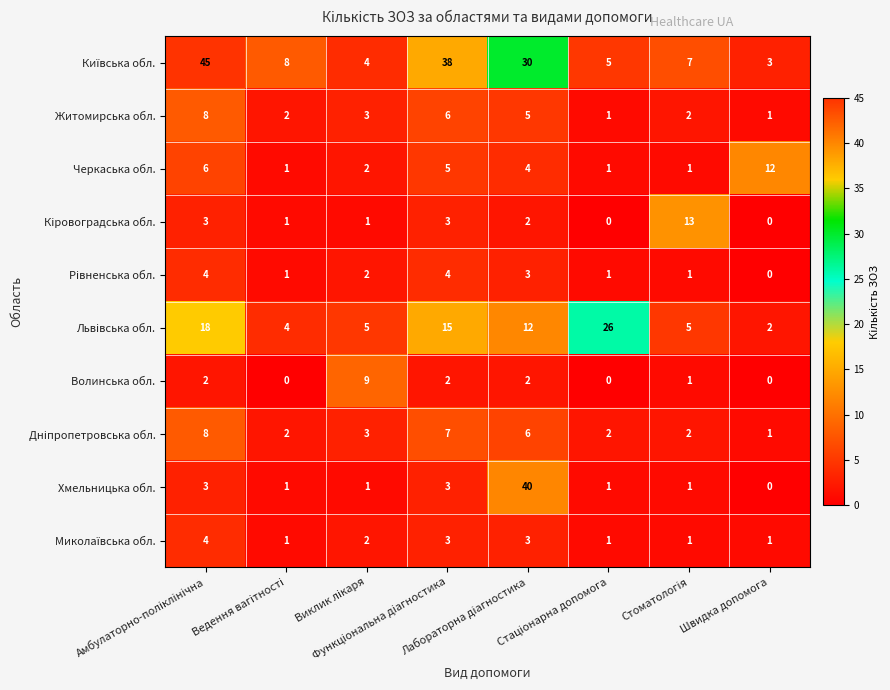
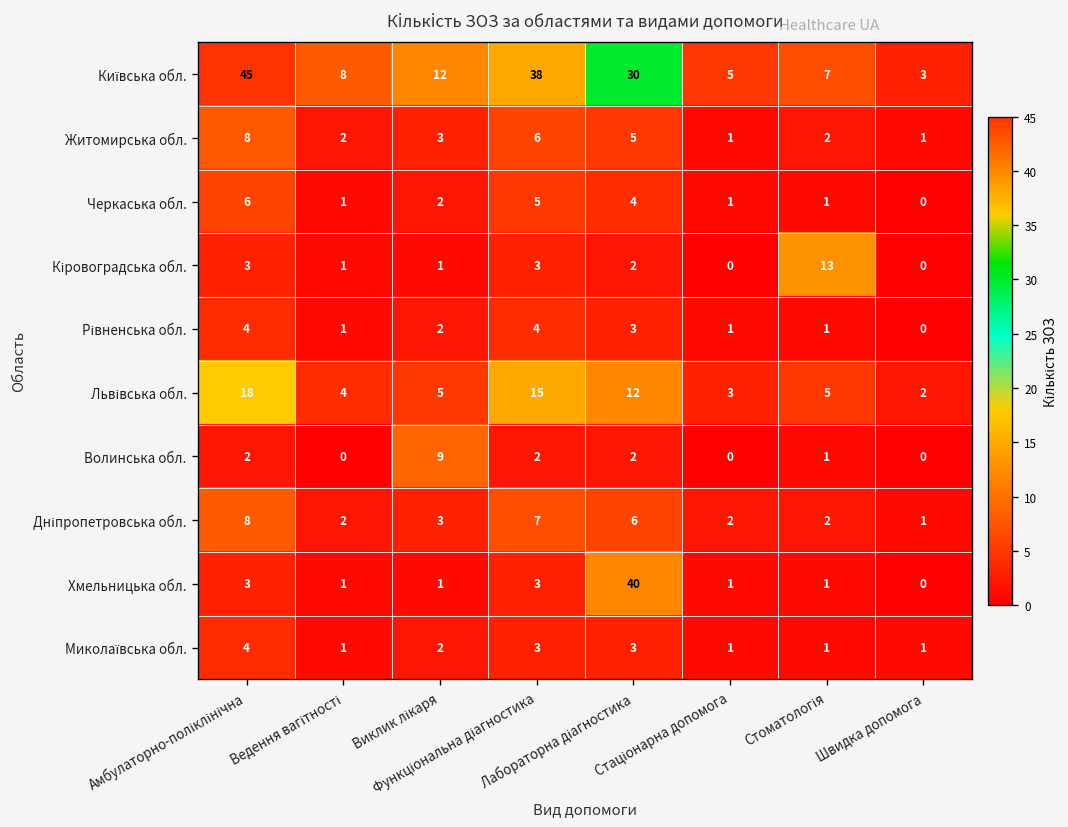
Київська обл., Виклик лікаря: 4 -> 12
Черкаська обл., Швидка допомога: 12 -> 0
Львівська обл., Стаціонарна допомога: 26 -> 3
